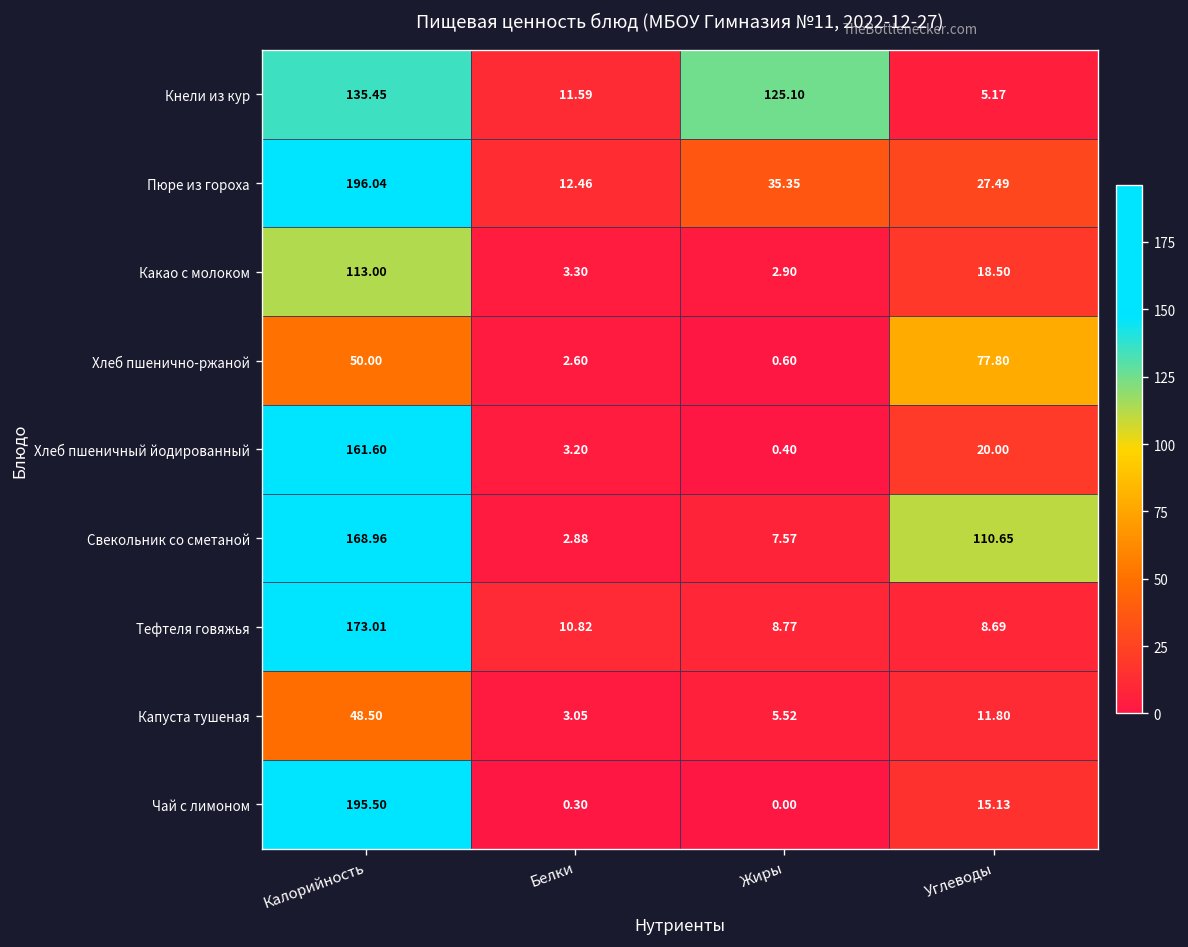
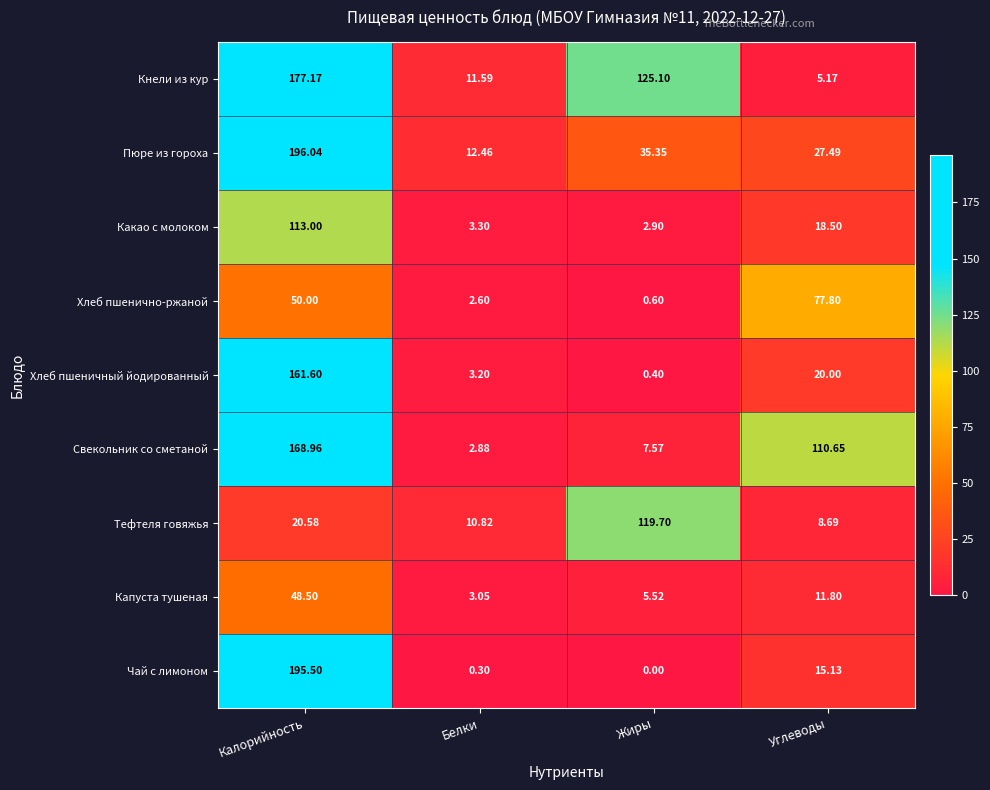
Кнели из кур, Калорийность: 135.45 -> 177.17
Тефтеля говяжья, Калорийность: 173.01 -> 20.58
Тефтеля говяжья, Жиры: 8.77 -> 119.70
